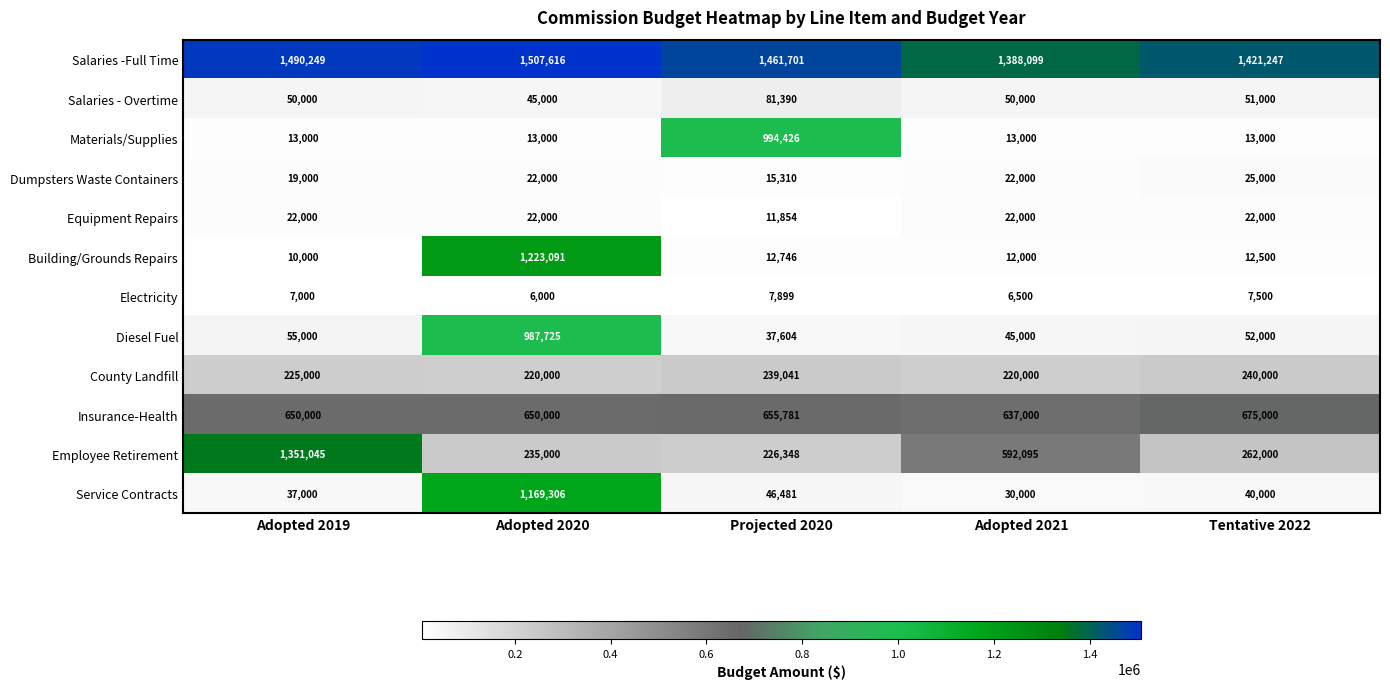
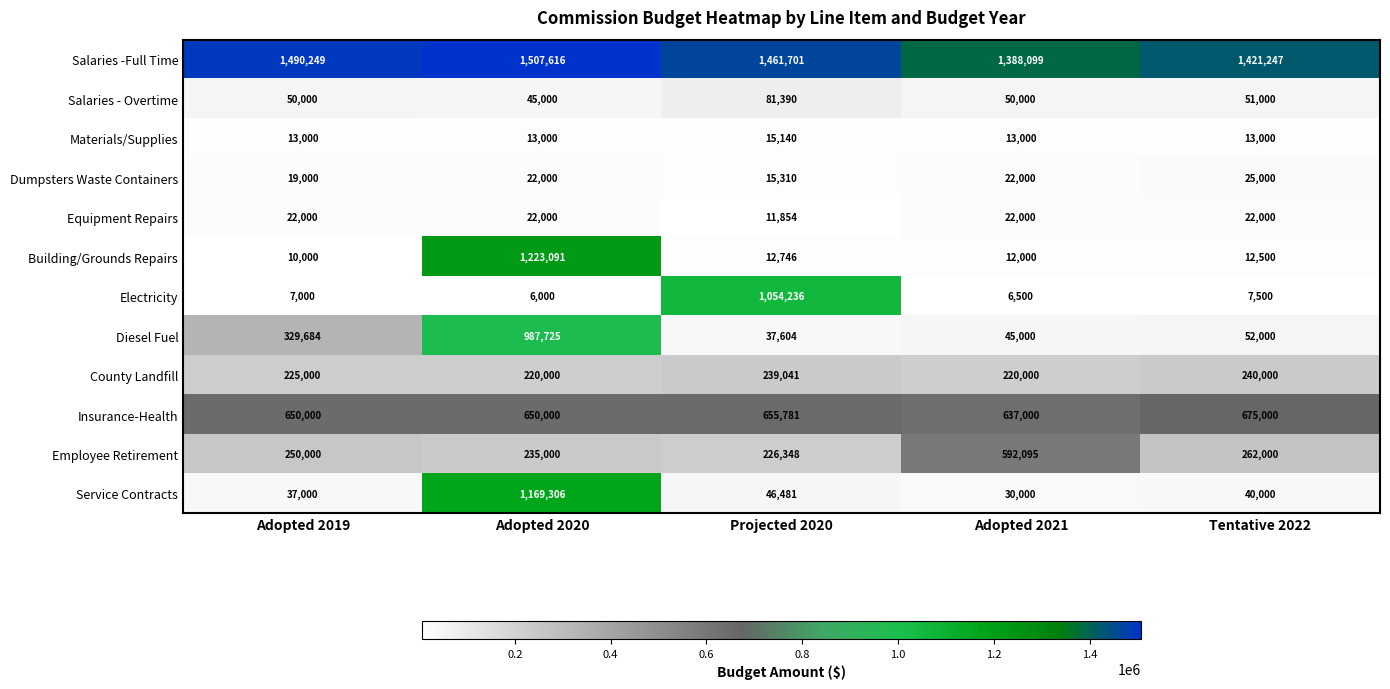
Materials/Supplies, Projected 2020: 994,426 -> 15,140
Electricity, Projected 2020: 7,899 -> 1,054,236
Diesel Fuel, Adopted 2019: 55,000 -> 329,684
Employee Retirement, Adopted 2019: 1,351,045 -> 250,000
